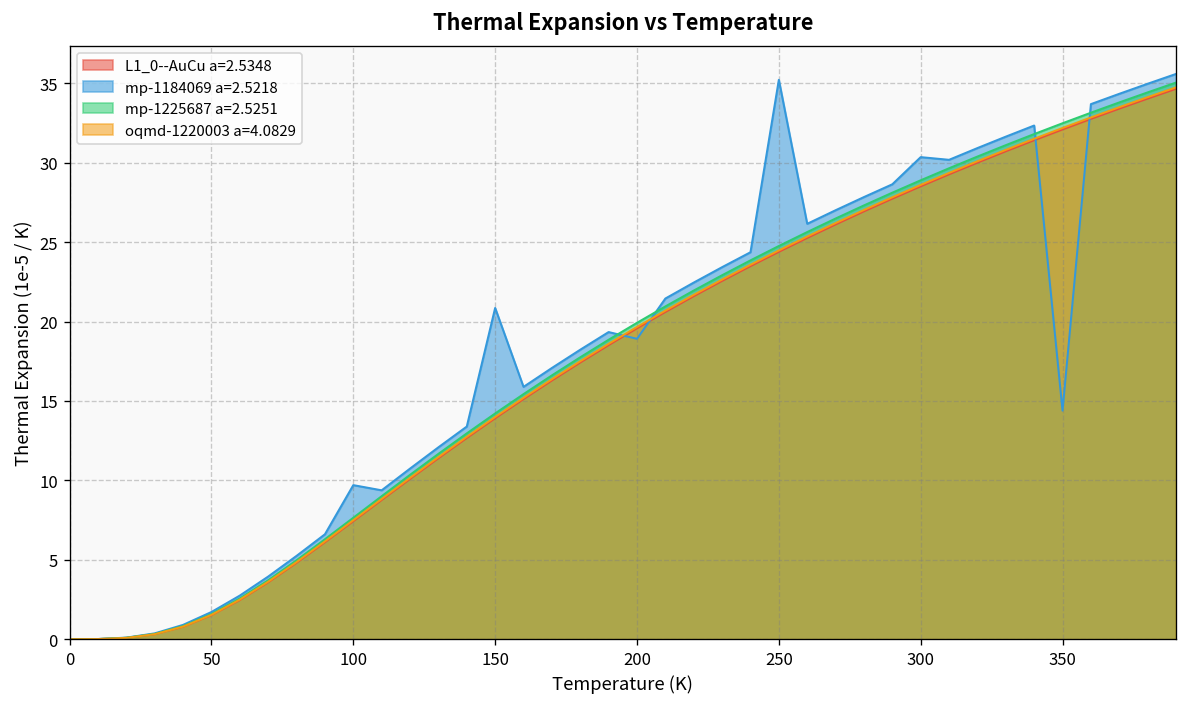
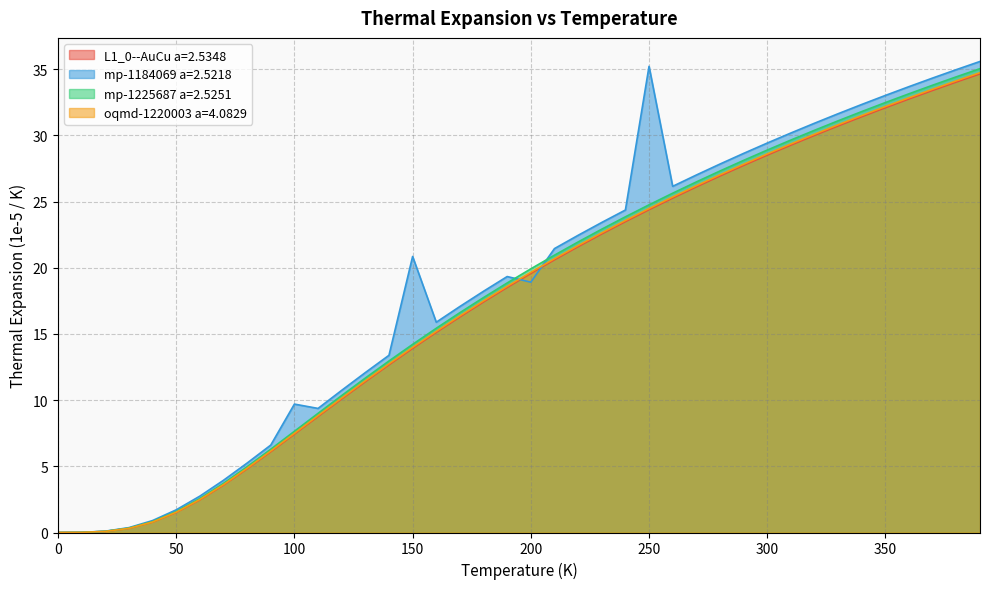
mp-1184069 a=2.5218, 300: 30.4 -> 29.4
mp-1184069 a=2.5218, 350: 14.4 -> 33.0
